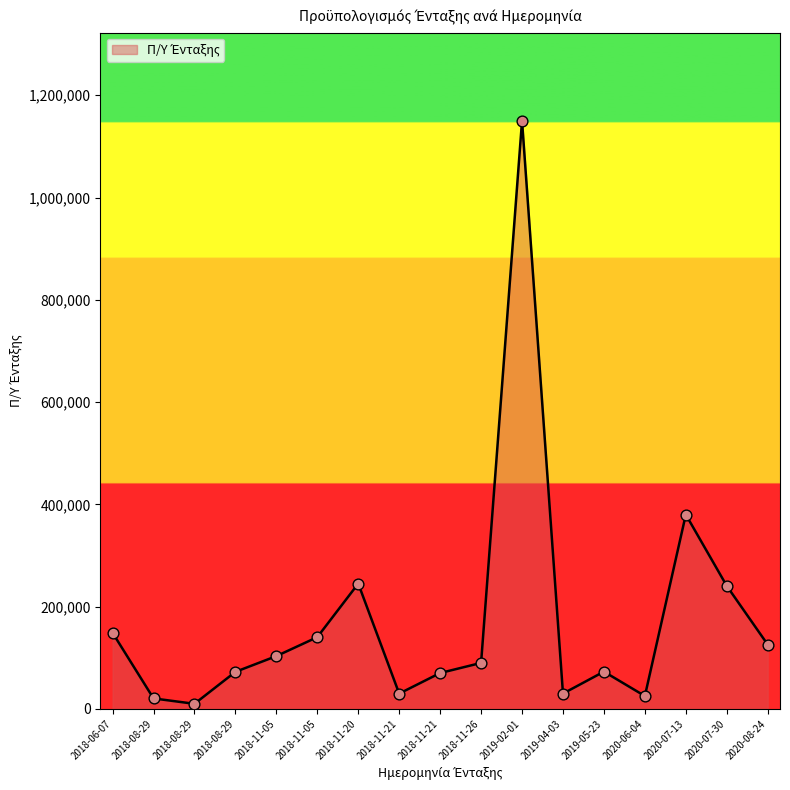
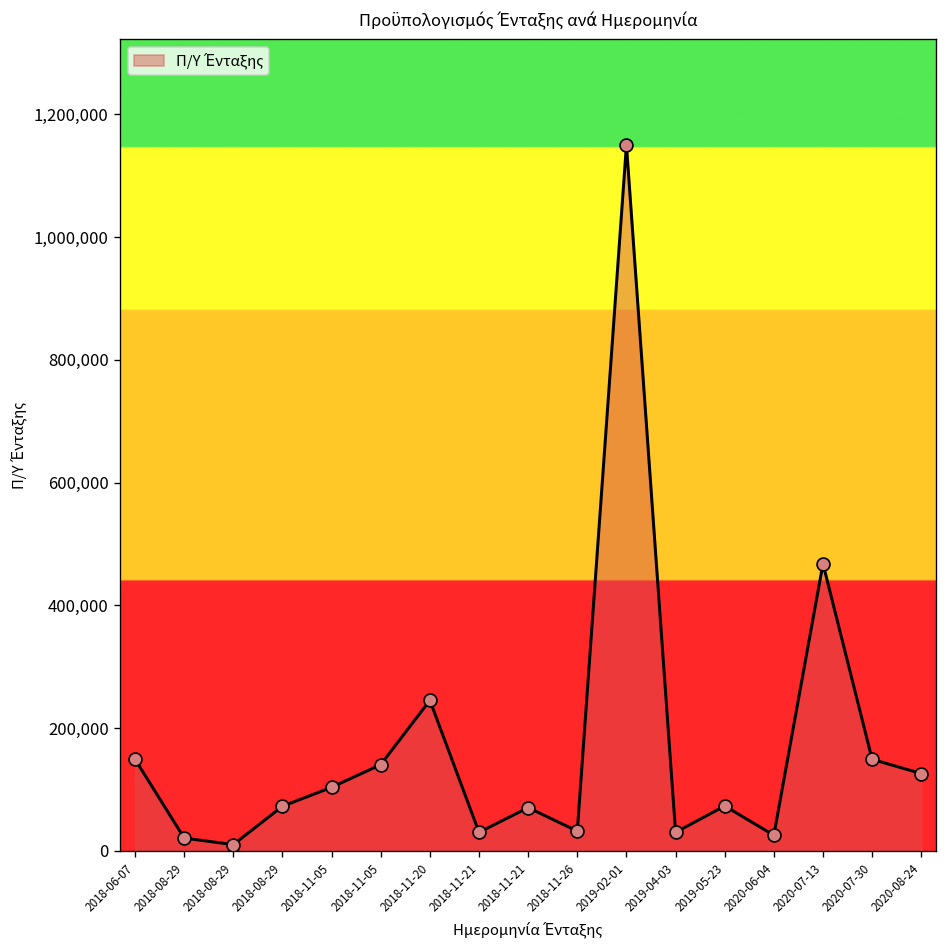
2018-11-26: 90,000 -> 30,000
2020-07-13: 380,000 -> 470,000
2020-07-30: 240,000 -> 150,000
